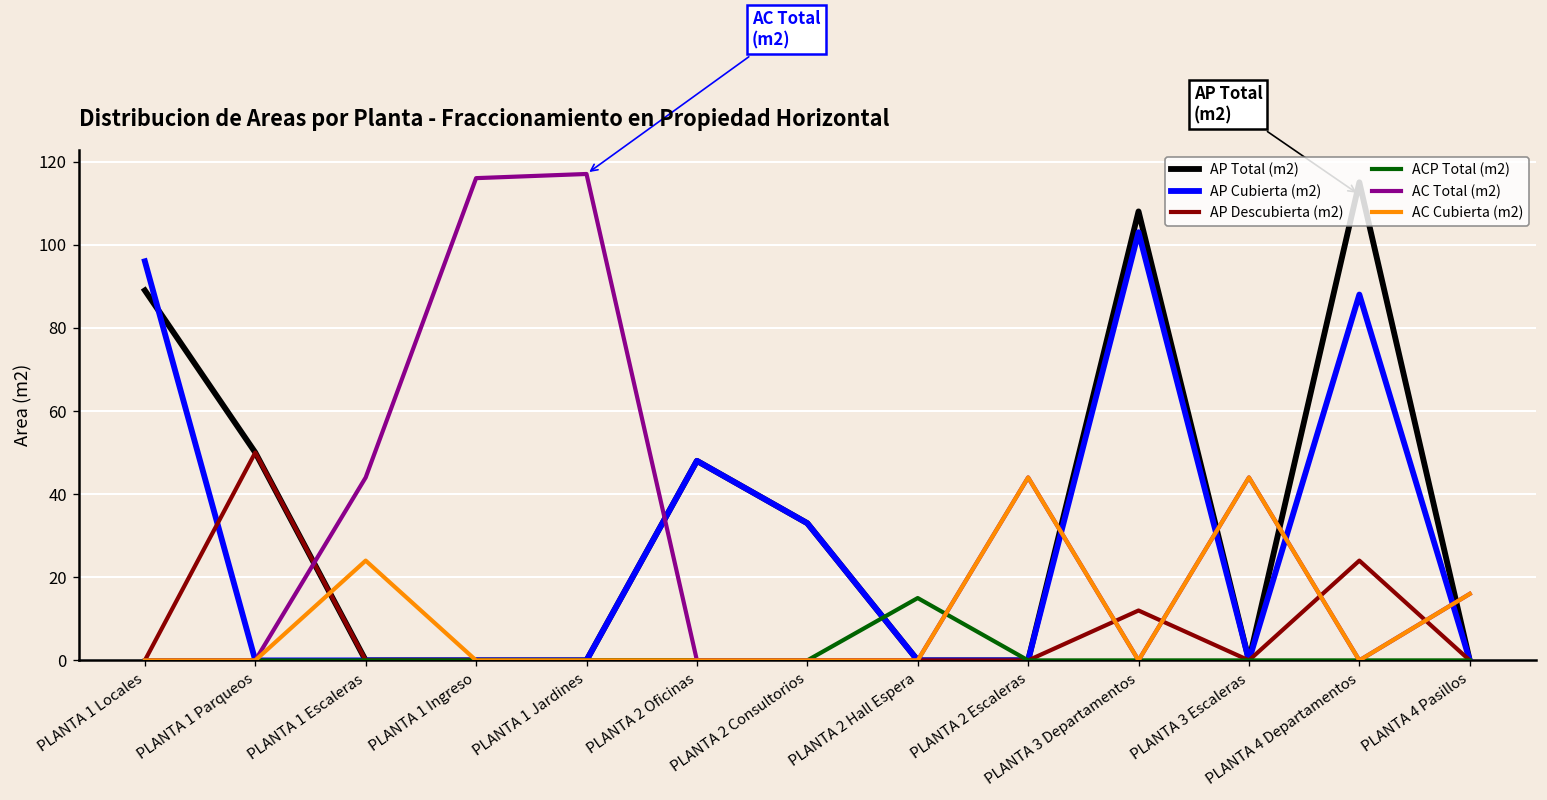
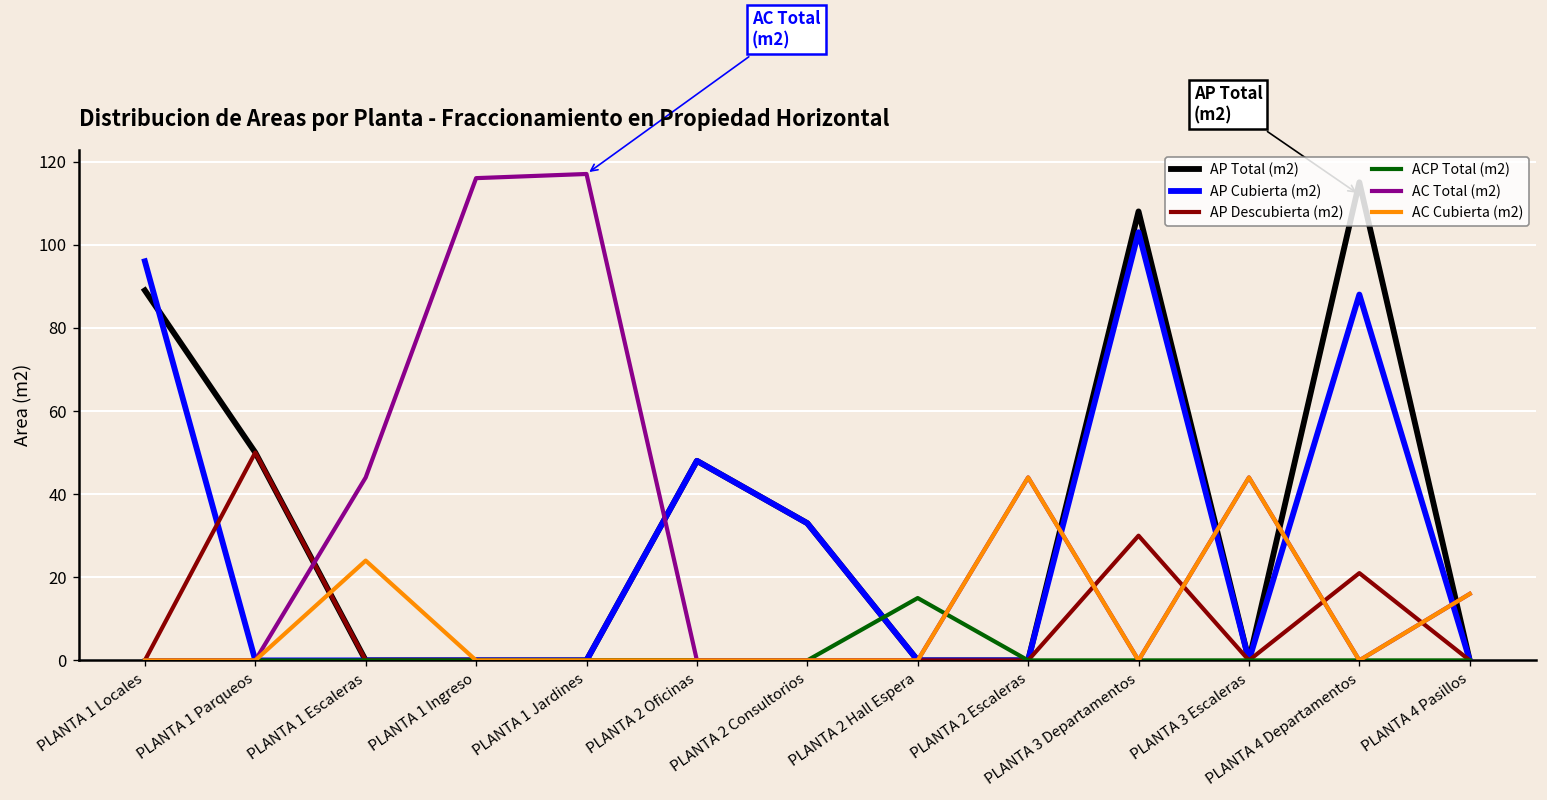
AP Descubierta (m2), PLANTA 3 Departamentos: 12 -> 30
AP Descubierta (m2), PLANTA 4 Departamentos: 24 -> 21
